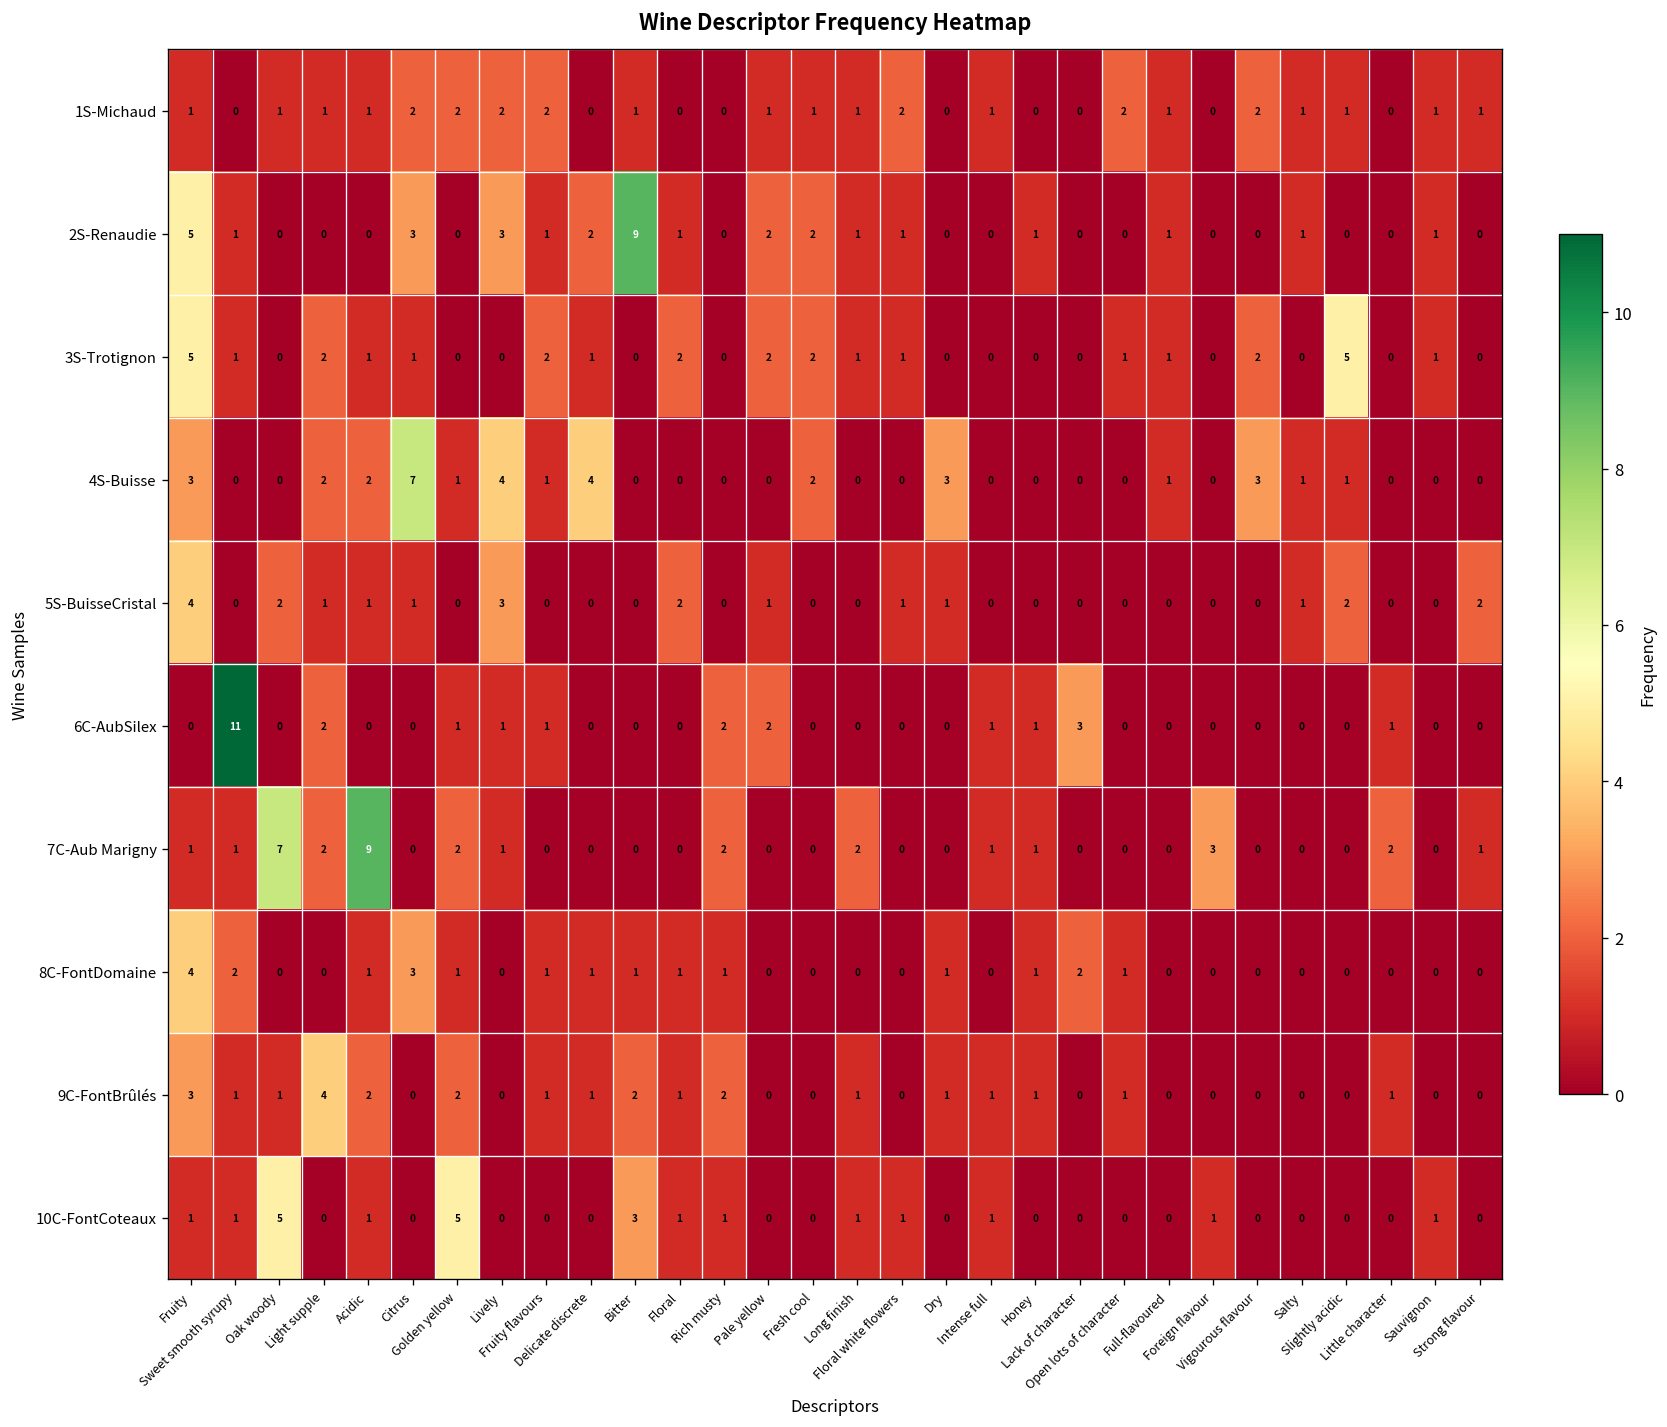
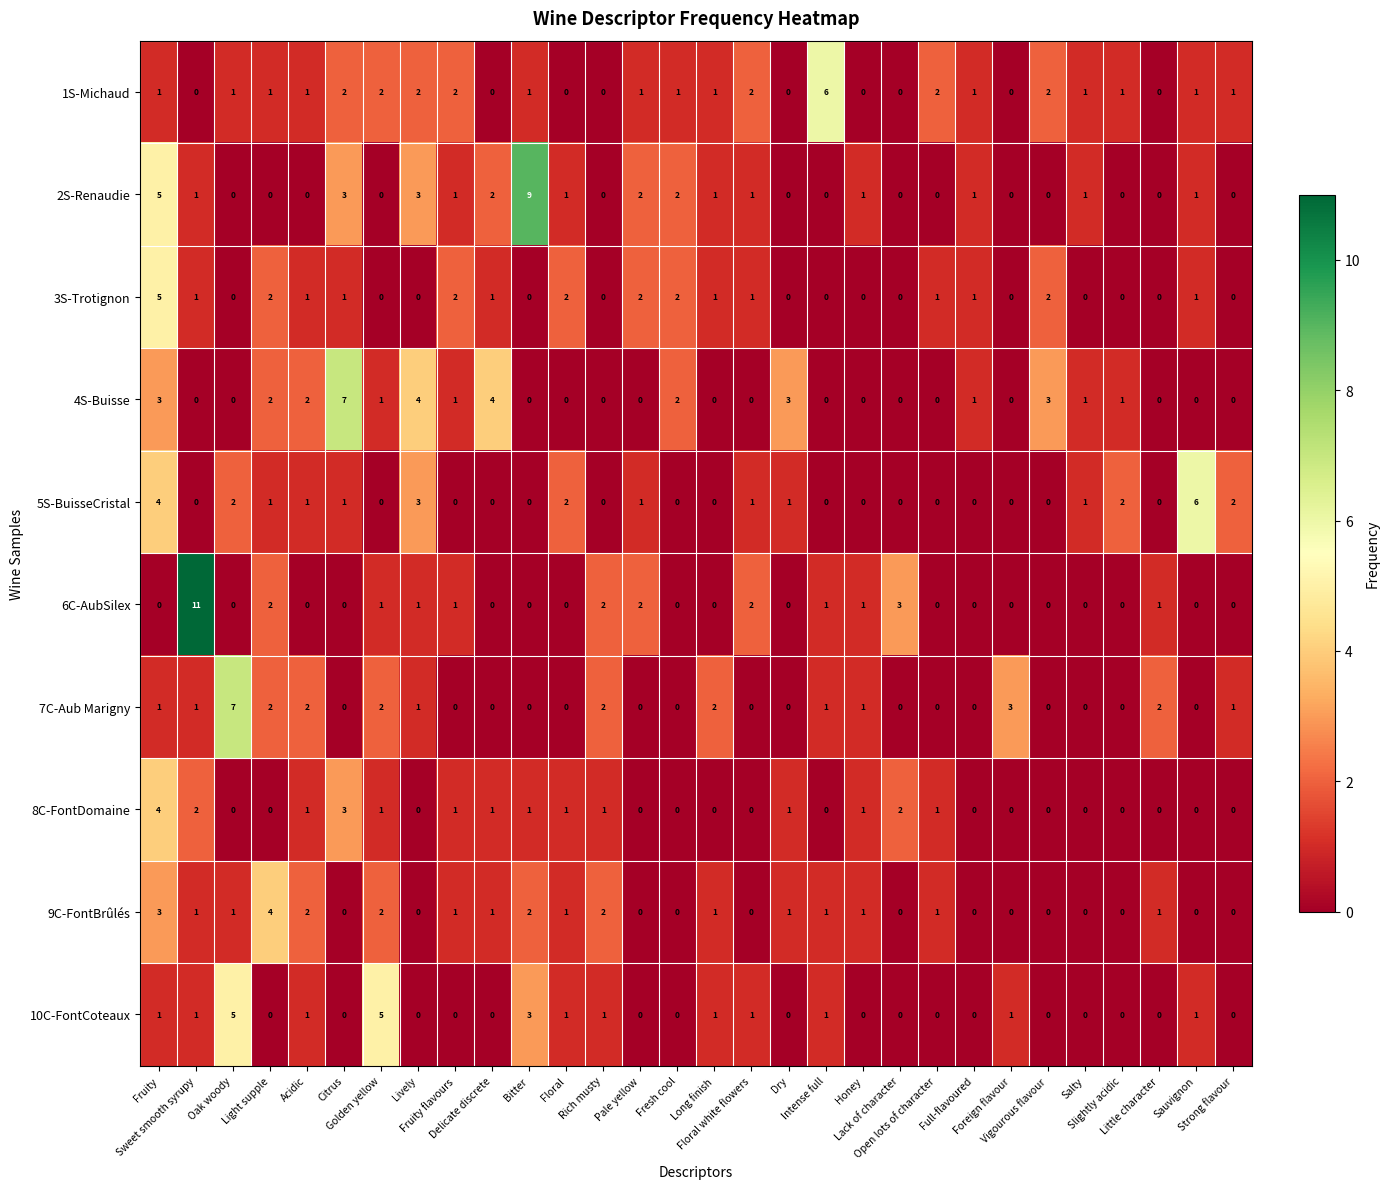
1S-Michaud, Intense full: 1 -> 6
3S-Trotignon, Slightly acidic: 5 -> 0
5S-BuisseCristal, Sauvignon: 0 -> 6
6C-AubSilex, Floral white flowers: 0 -> 2
7C-Aub Marigny, Acidic: 9 -> 2
